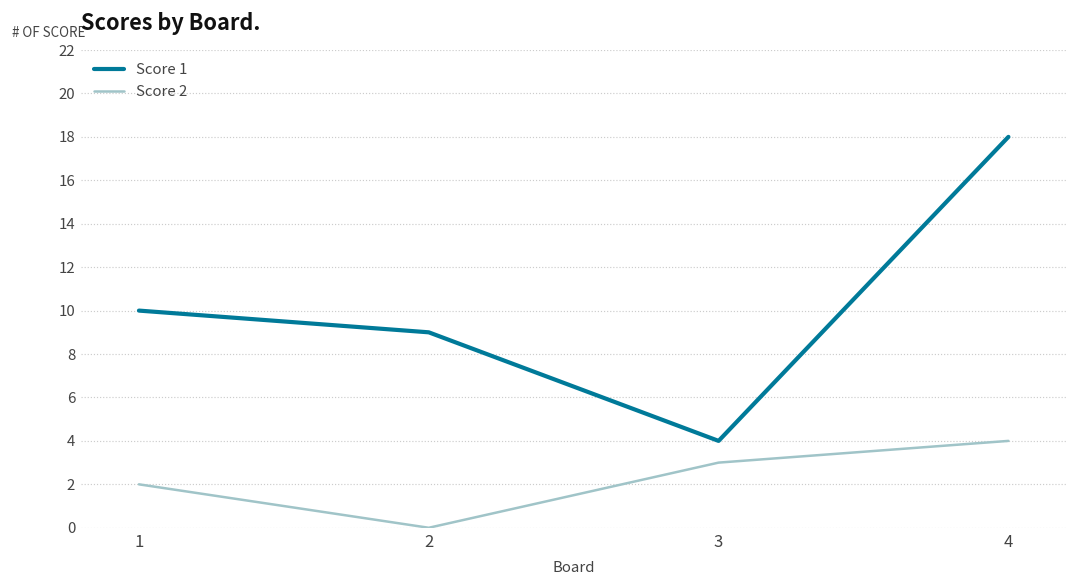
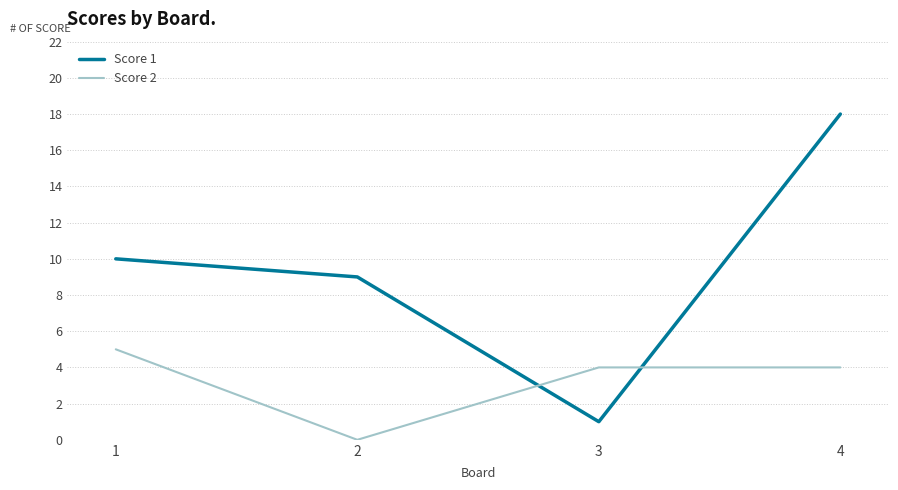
Score 2, 1: 2 -> 5
Score 1, 3: 4 -> 1
Score 2, 3: 3 -> 4
